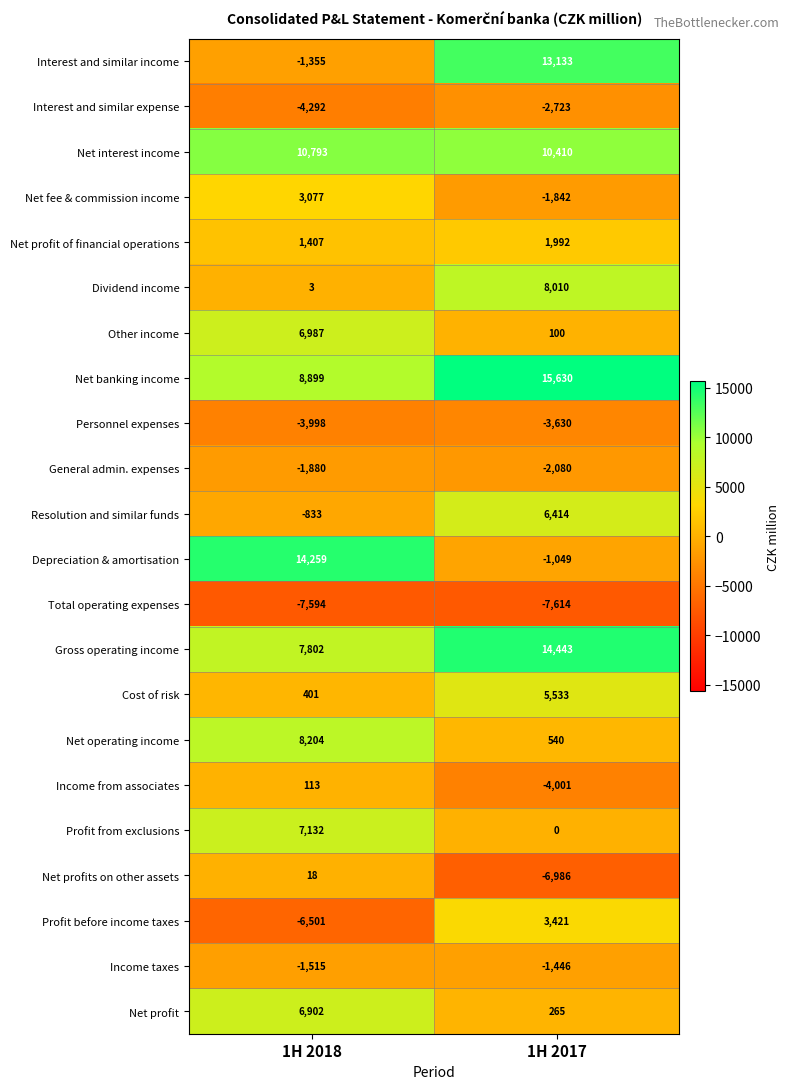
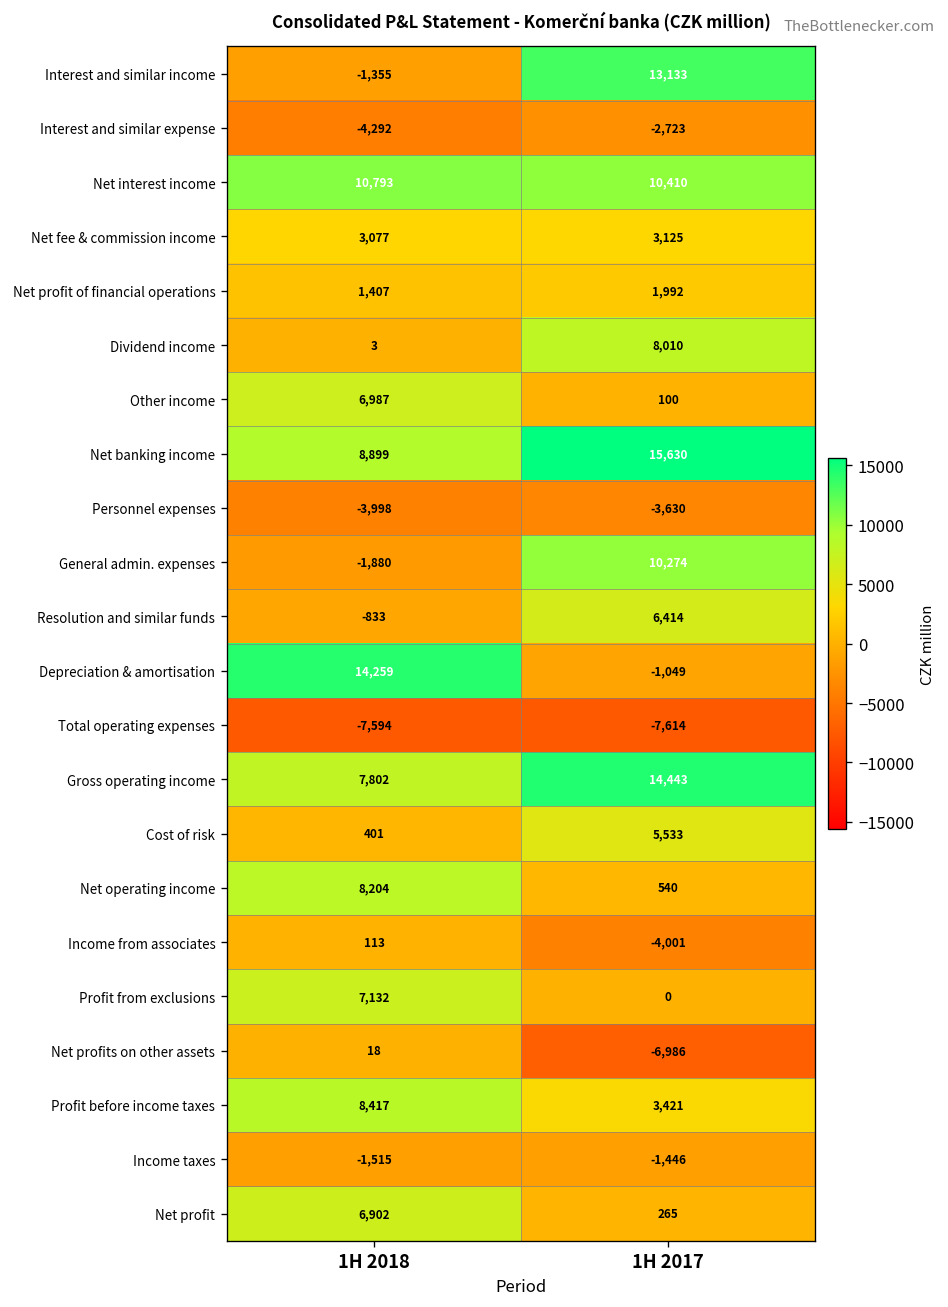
Net fee & commission income, 1H 2017: -1,842 -> 3,125
General admin. expenses, 1H 2017: -2,080 -> 10,274
Profit before income taxes, 1H 2018: -6,501 -> 8,417
